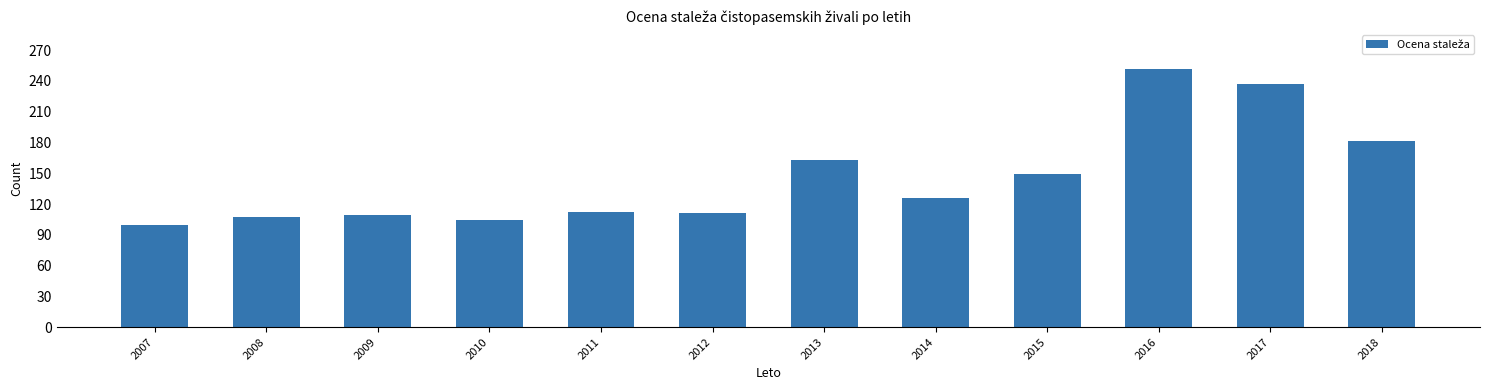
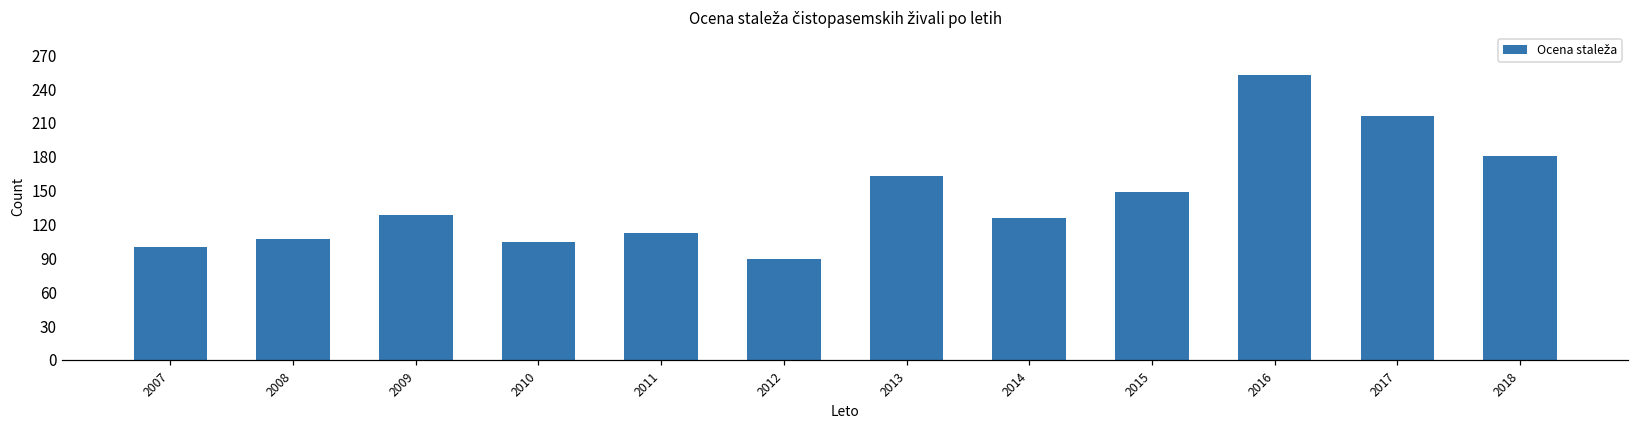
2009: 109 -> 128
2012: 111 -> 89
2017: 237 -> 216
